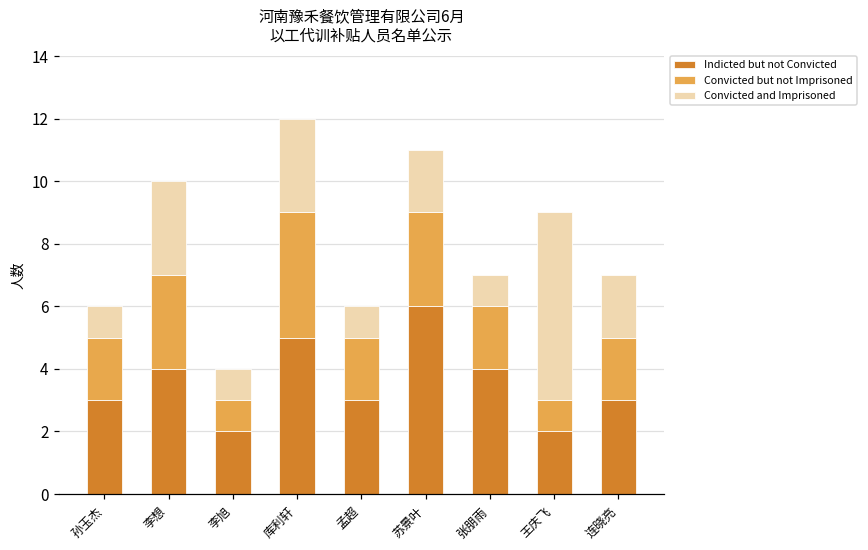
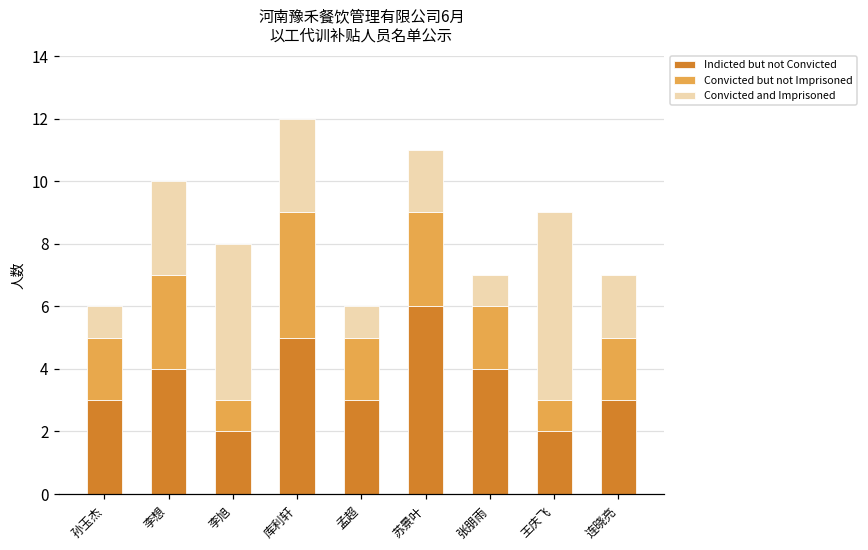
Convicted and Imprisoned, 李旭: 1 -> 5
